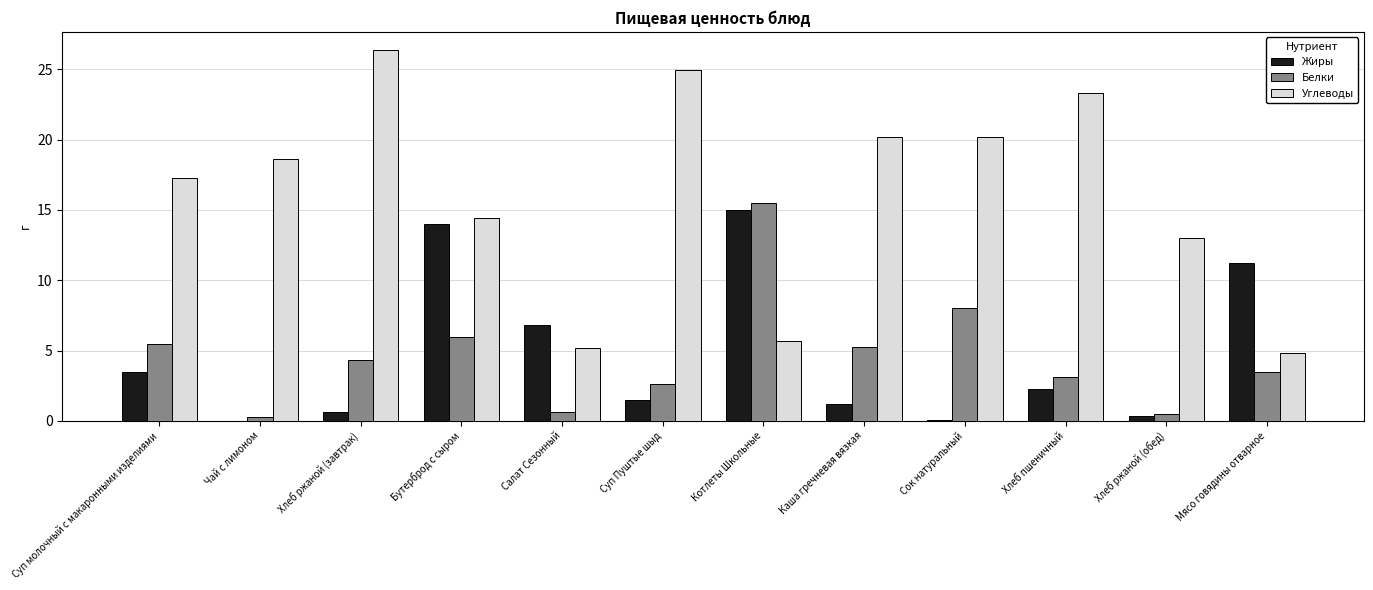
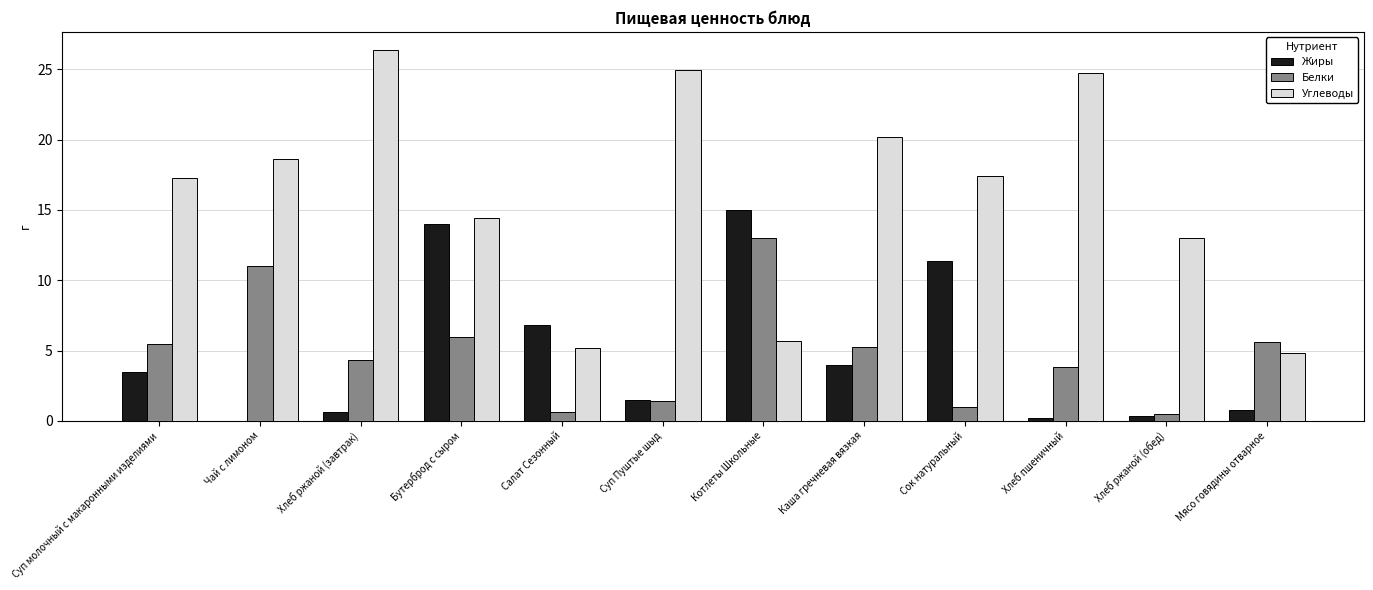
Белки, Чай с лимоном: 0.3 -> 11.0
Белки, Суп Пуштые шыд: 2.7 -> 1.5
Белки, Котлеты Школьные: 15.5 -> 13.0
Жиры, Каша гречневая вязкая: 1.2 -> 4.0
Жиры, Сок натуральный: 0.1 -> 11.4
Белки, Сок натуральный: 8 -> 1
Углеводы, Сок натуральный: 20.2 -> 17.4
Жиры, Хлеб пшеничный: 2.2 -> 0.2
Белки, Хлеб пшеничный: 3.1 -> 3.9
Углеводы, Хлеб пшеничный: 23.3 -> 24.8
Жиры, Мясо говядины отварное: 11.2 -> 0.8
Белки, Мясо говядины отварное: 3.5 -> 5.6
